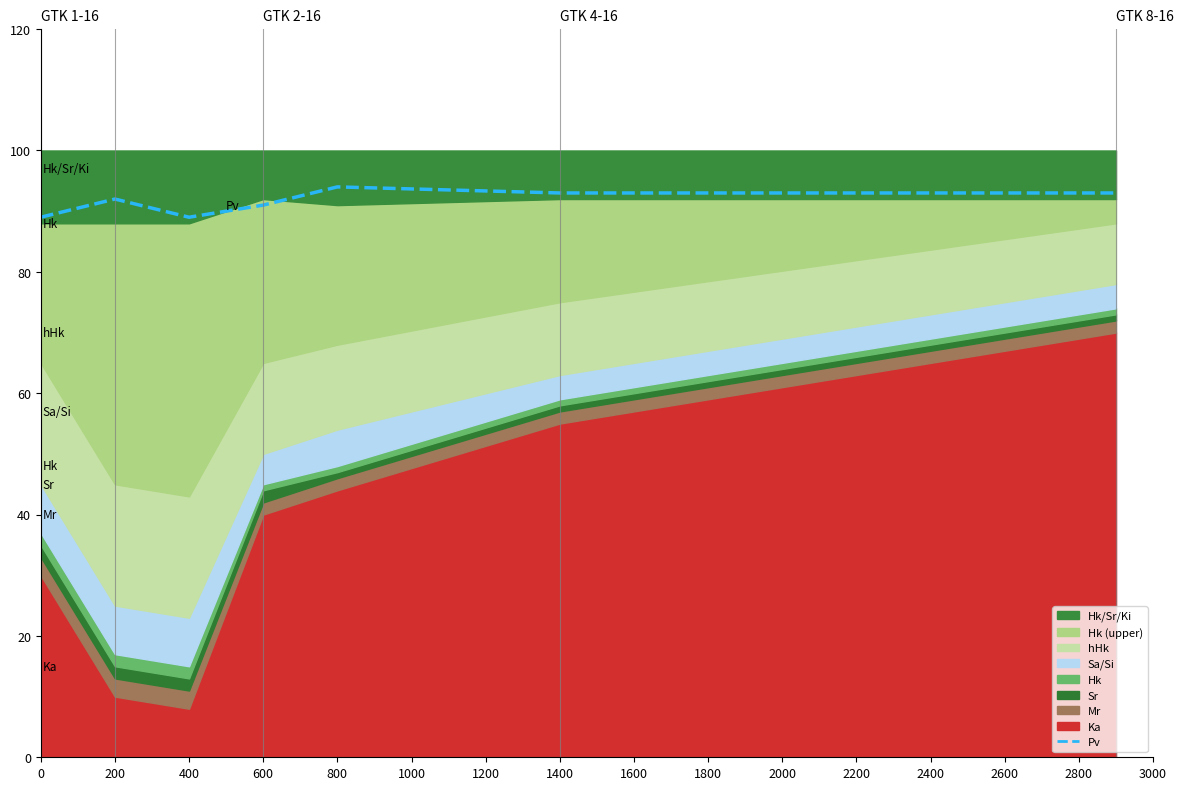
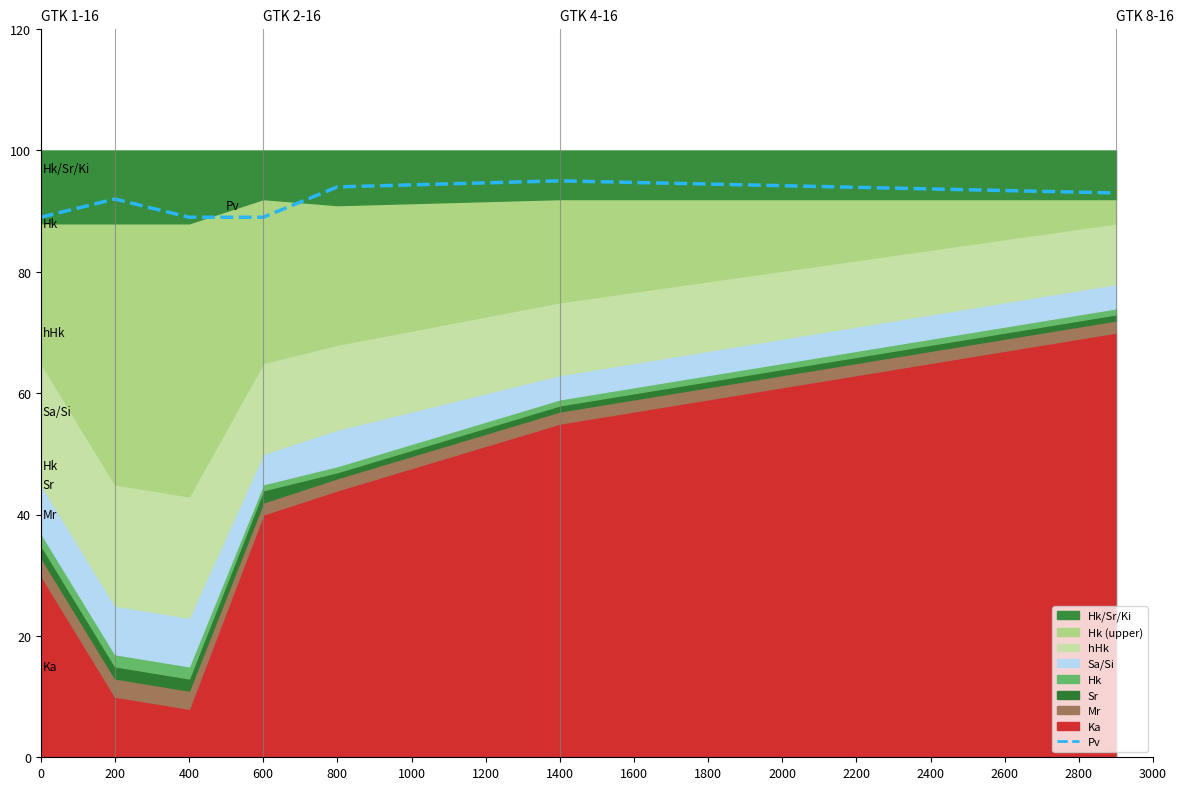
Pv, 600: 91 -> 89
Pv, 1400: 93 -> 95
